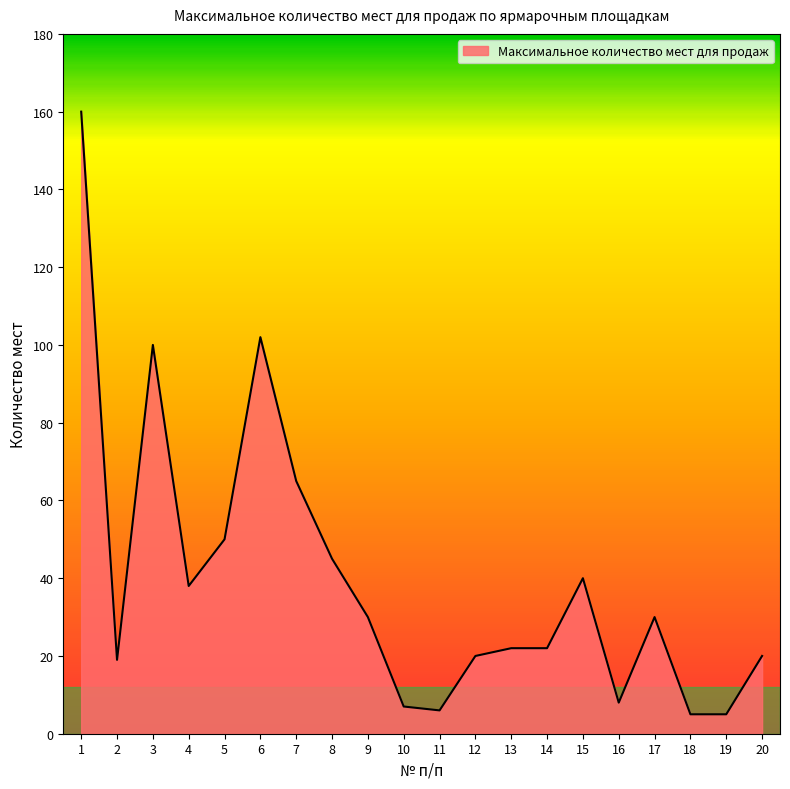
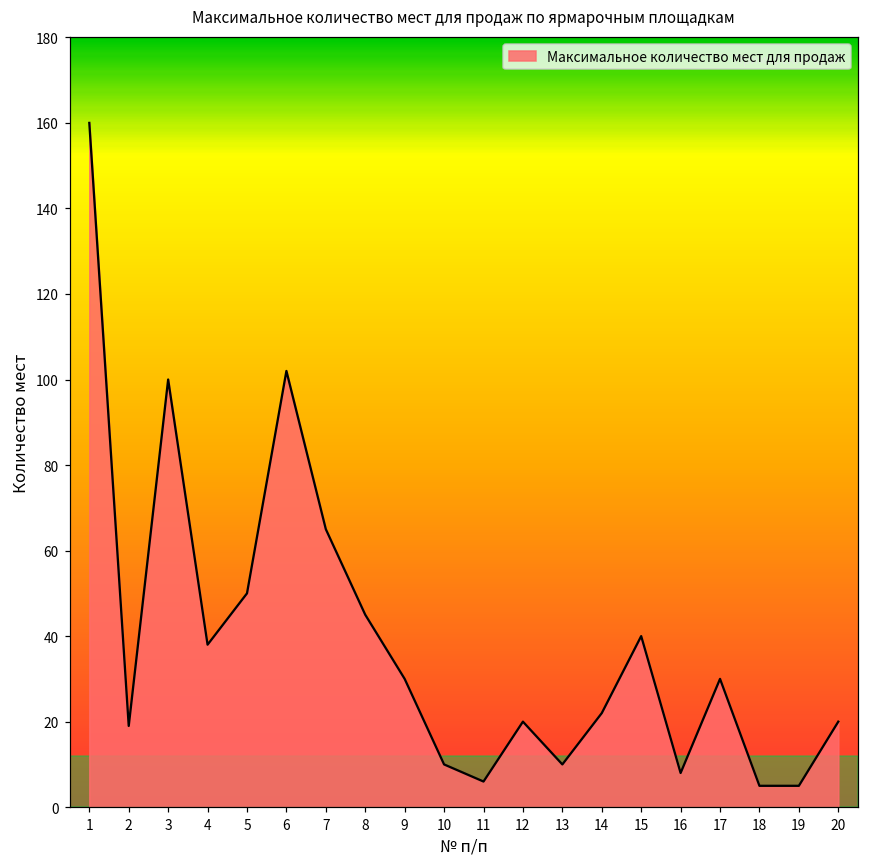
10: 7 -> 10
13: 22 -> 10
